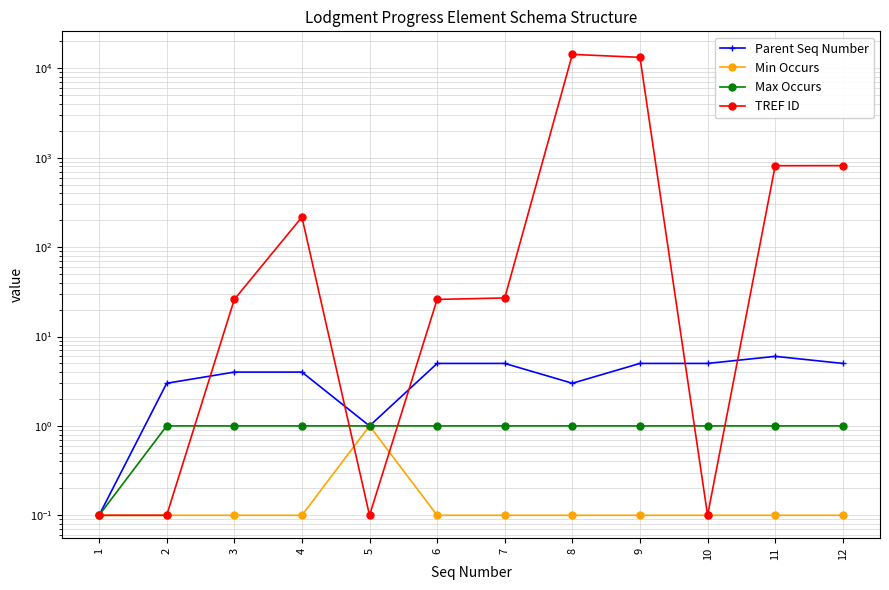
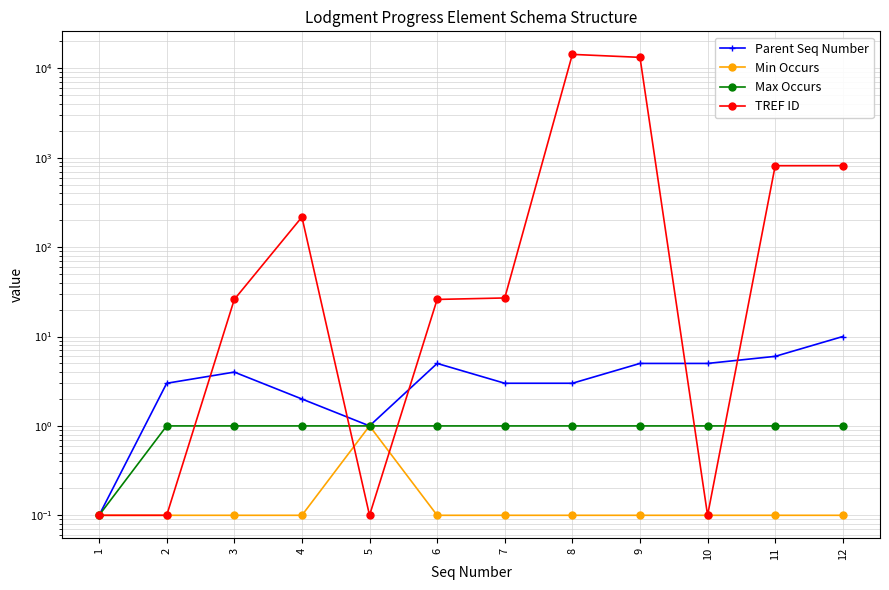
Parent Seq Number, 4: 4 -> 2
Parent Seq Number, 7: 5 -> 3
Parent Seq Number, 12: 5 -> 10
